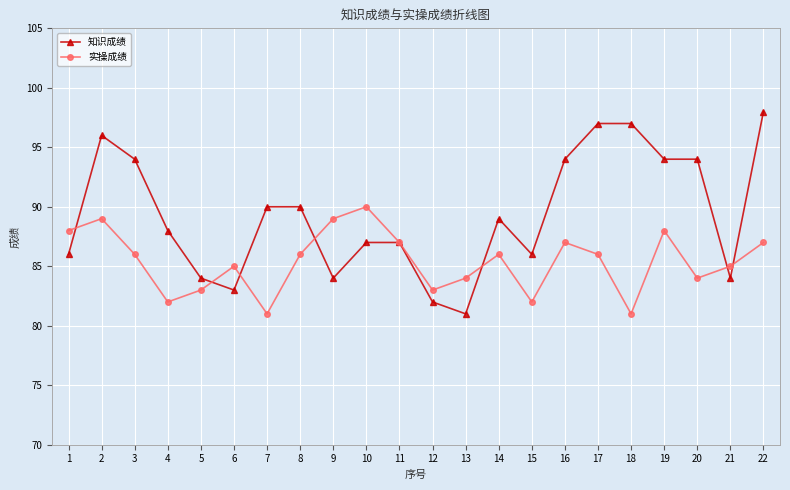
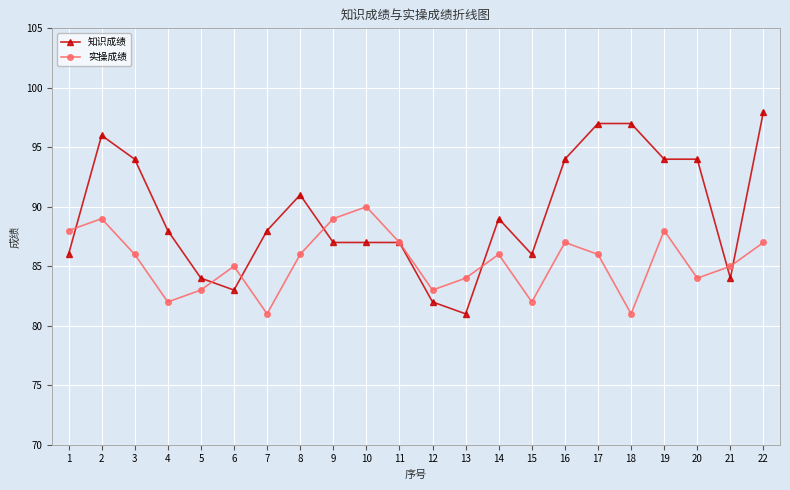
知识成绩, 7: 90 -> 88
知识成绩, 8: 90 -> 91
知识成绩, 9: 84 -> 87
